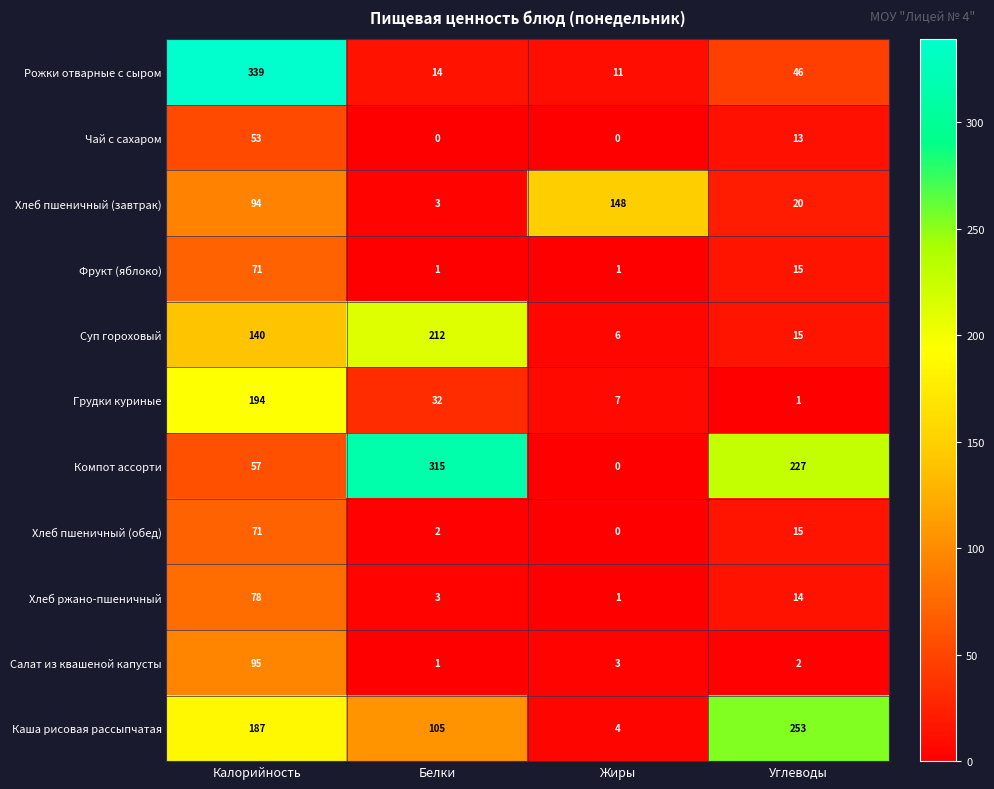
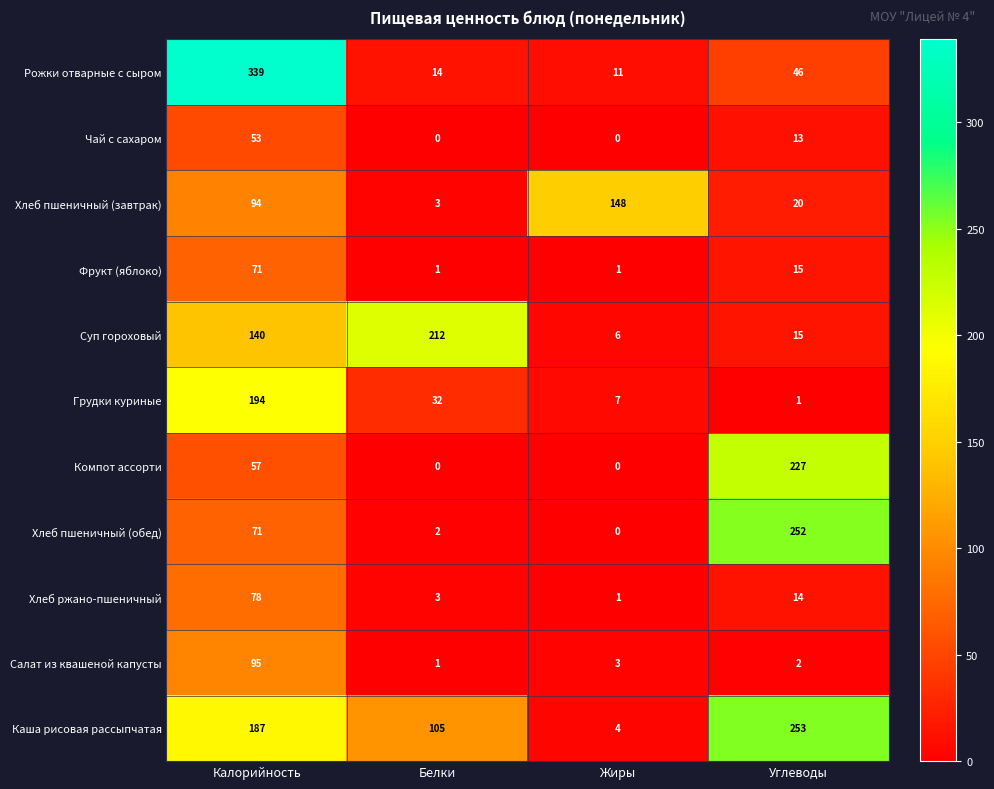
Компот ассорти, Белки: 315 -> 0
Хлеб пшеничный (обед), Углеводы: 15 -> 252
